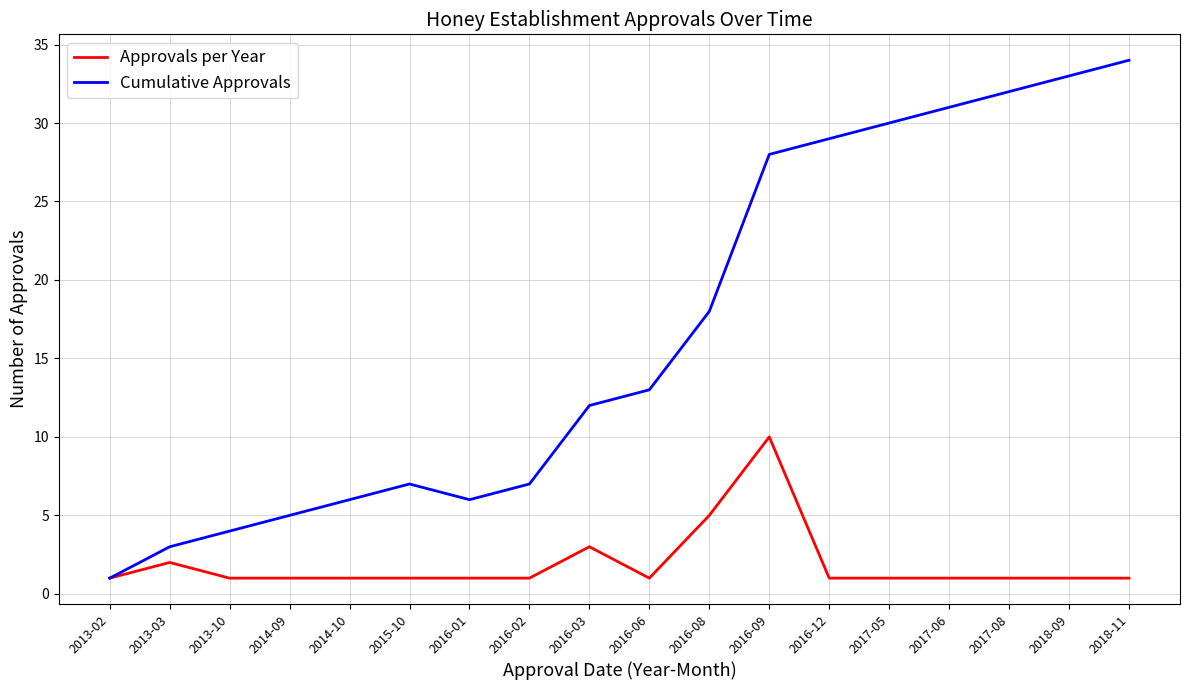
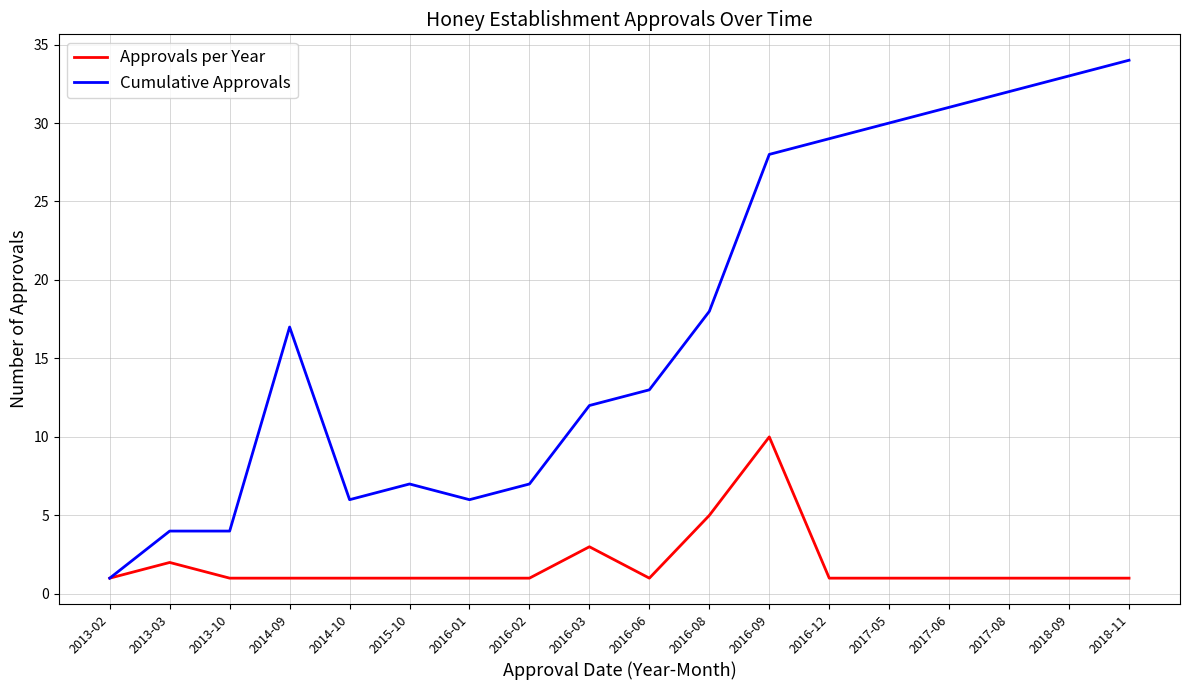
Cumulative Approvals, 2013-03: 3 -> 4
Cumulative Approvals, 2014-09: 5 -> 17
